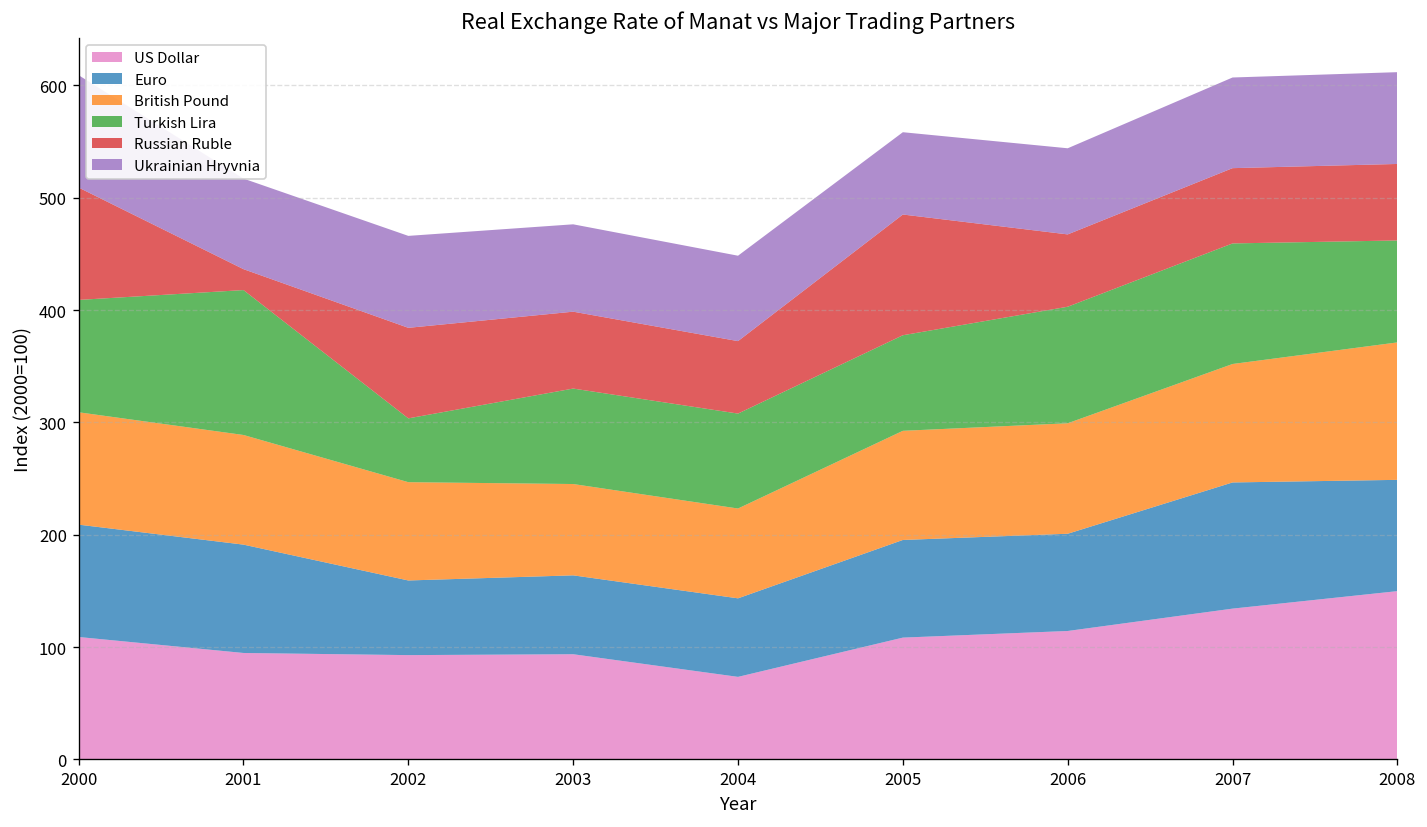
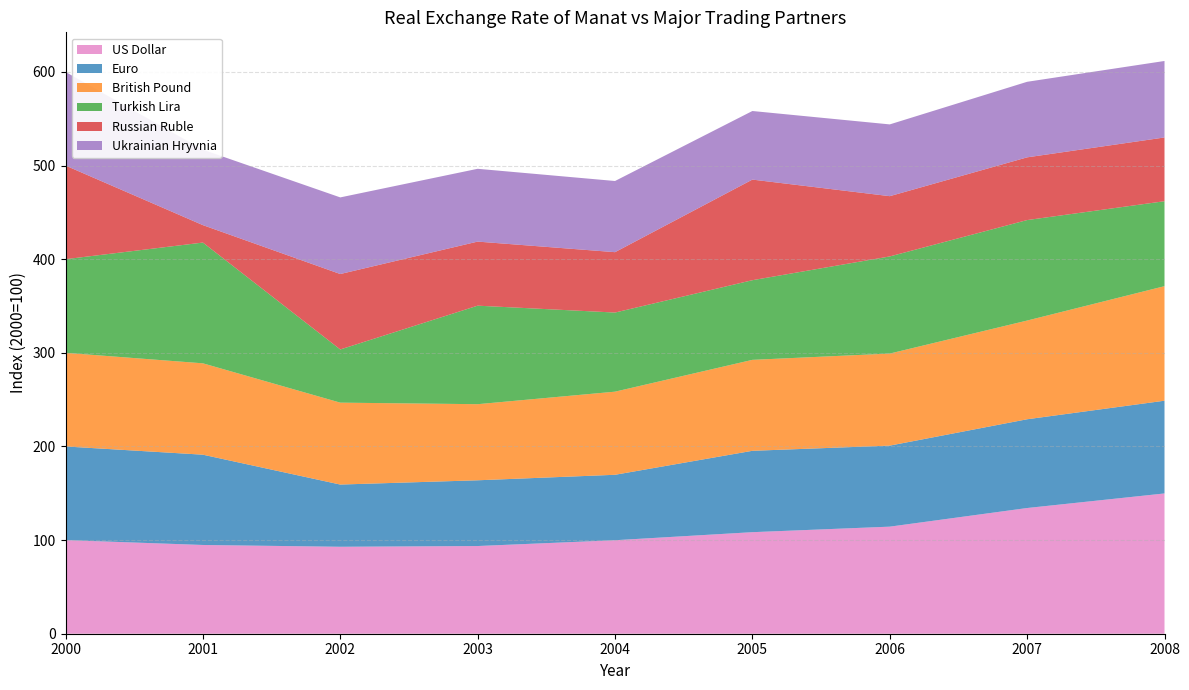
US Dollar, 2000: 110 -> 100
Turkish Lira, 2003: 80 -> 110
US Dollar, 2004: 70 -> 100
British Pound, 2004: 80 -> 90
Euro, 2007: 110 -> 90
